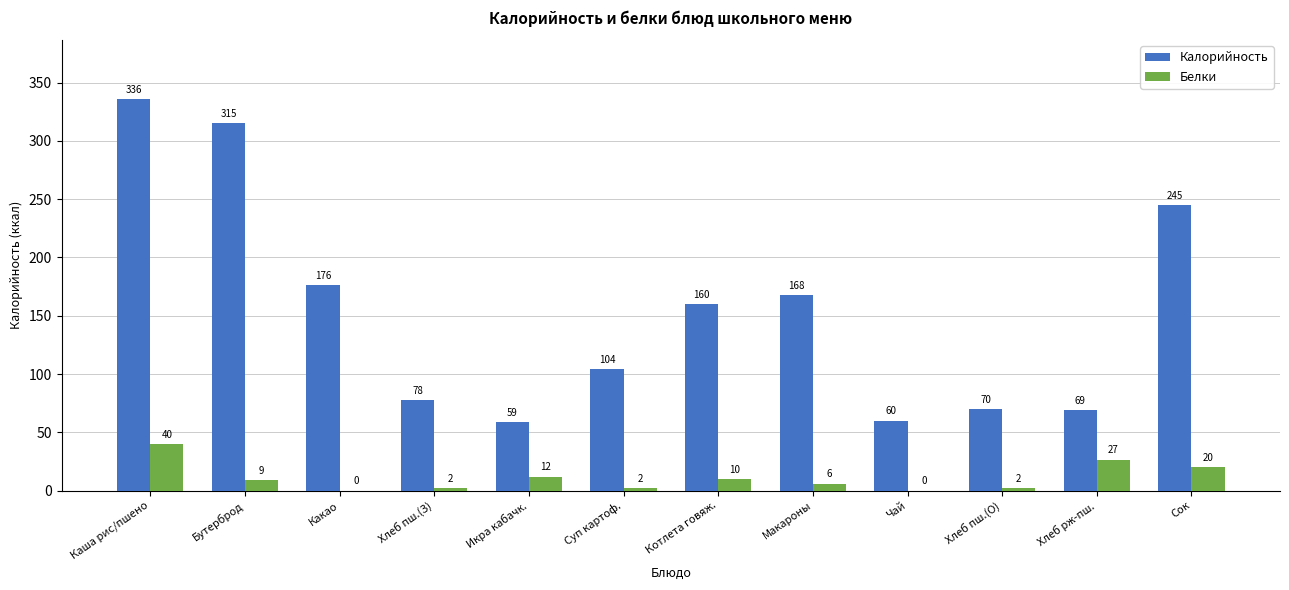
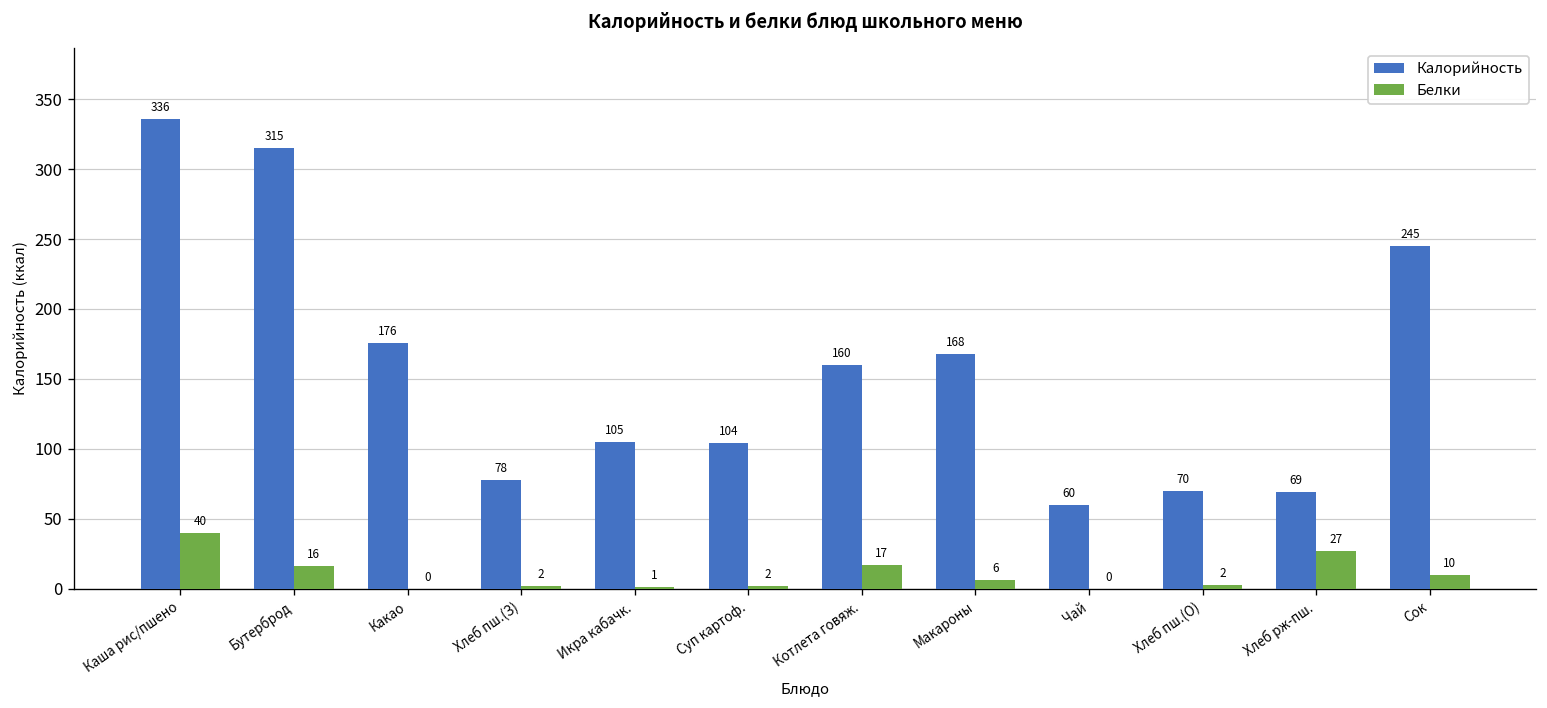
Белки, Бутерброд: 9 -> 16
Калорийность, Икра кабачк.: 59 -> 105
Белки, Икра кабачк.: 12 -> 1
Белки, Котлета говяж.: 10 -> 17
Белки, Сок: 20 -> 10
